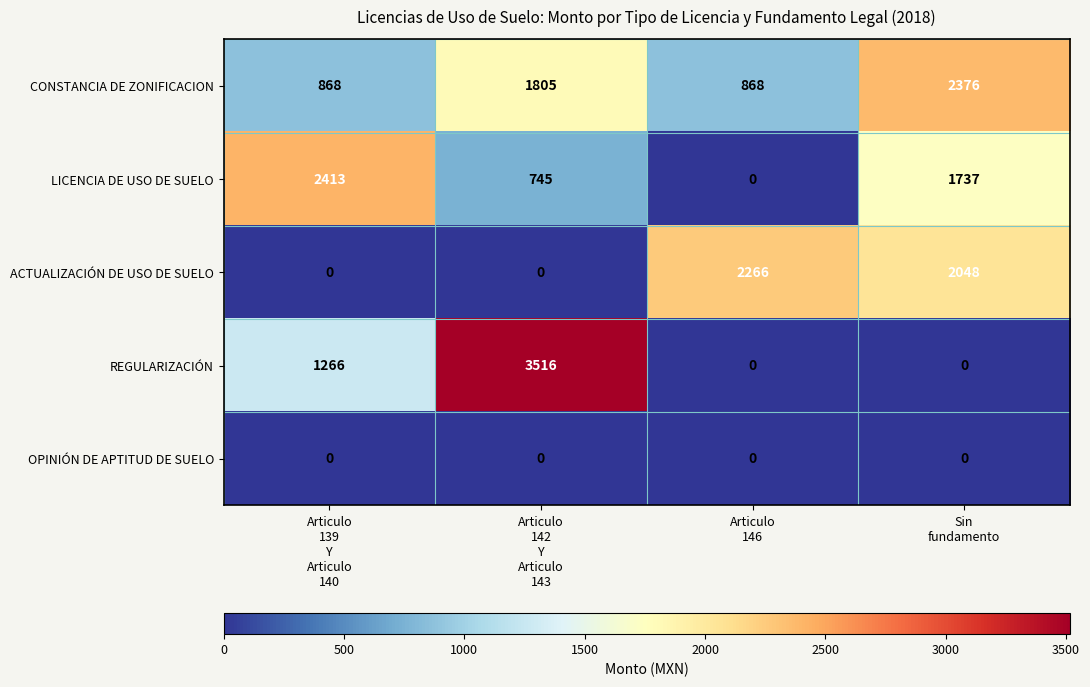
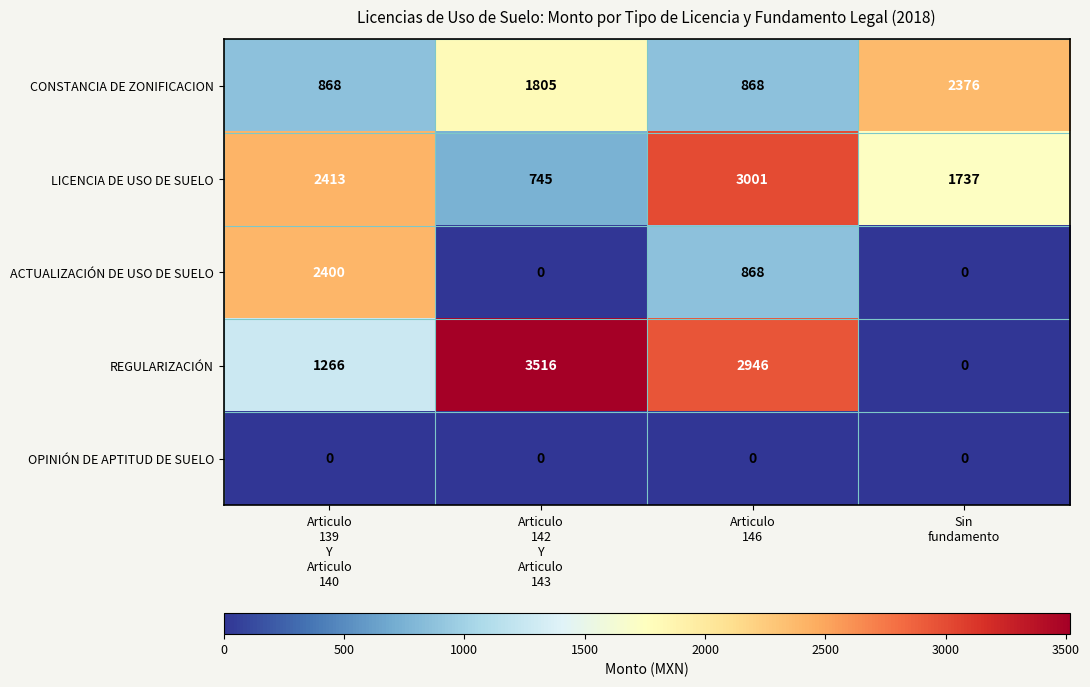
LICENCIA DE USO DE SUELO, Articulo 146: 0 -> 3001
ACTUALIZACIÓN DE USO DE SUELO, Articulo 139 Y Articulo 140: 0 -> 2400
ACTUALIZACIÓN DE USO DE SUELO, Articulo 146: 2266 -> 868
ACTUALIZACIÓN DE USO DE SUELO, Sin fundamento: 2048 -> 0
REGULARIZACIÓN, Articulo 146: 0 -> 2946
